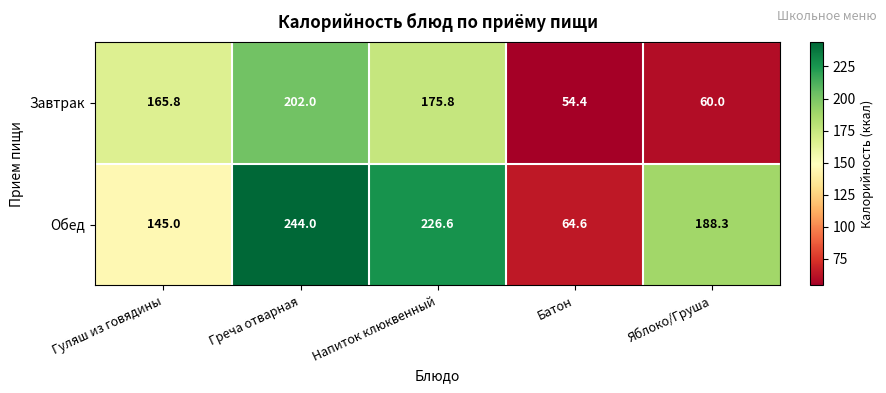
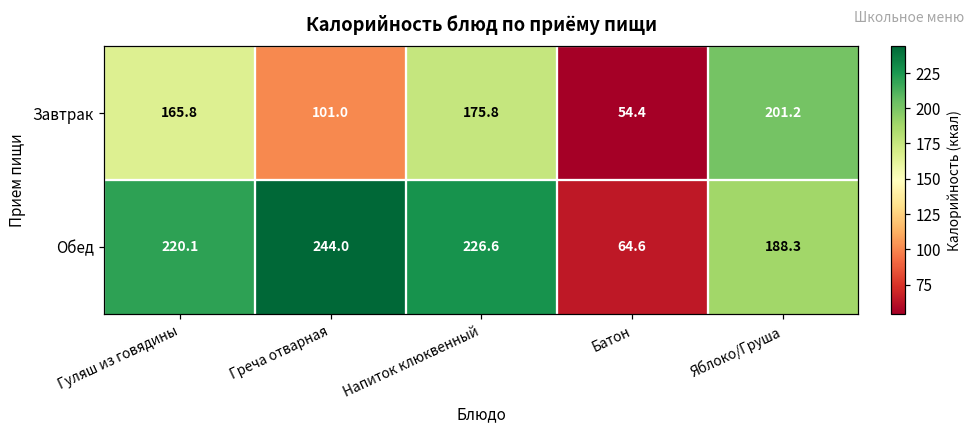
Завтрак, Греча отварная: 202.0 -> 101.0
Завтрак, Яблоко/Груша: 60.0 -> 201.2
Обед, Гуляш из говядины: 145.0 -> 220.1
